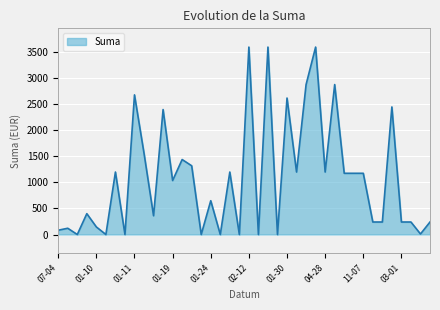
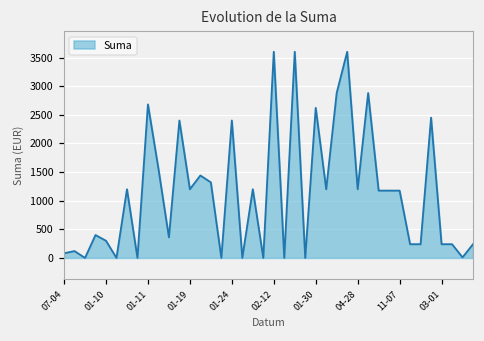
01-10: 100 -> 300
01-19: 1000 -> 1200
01-24: 600 -> 2400
